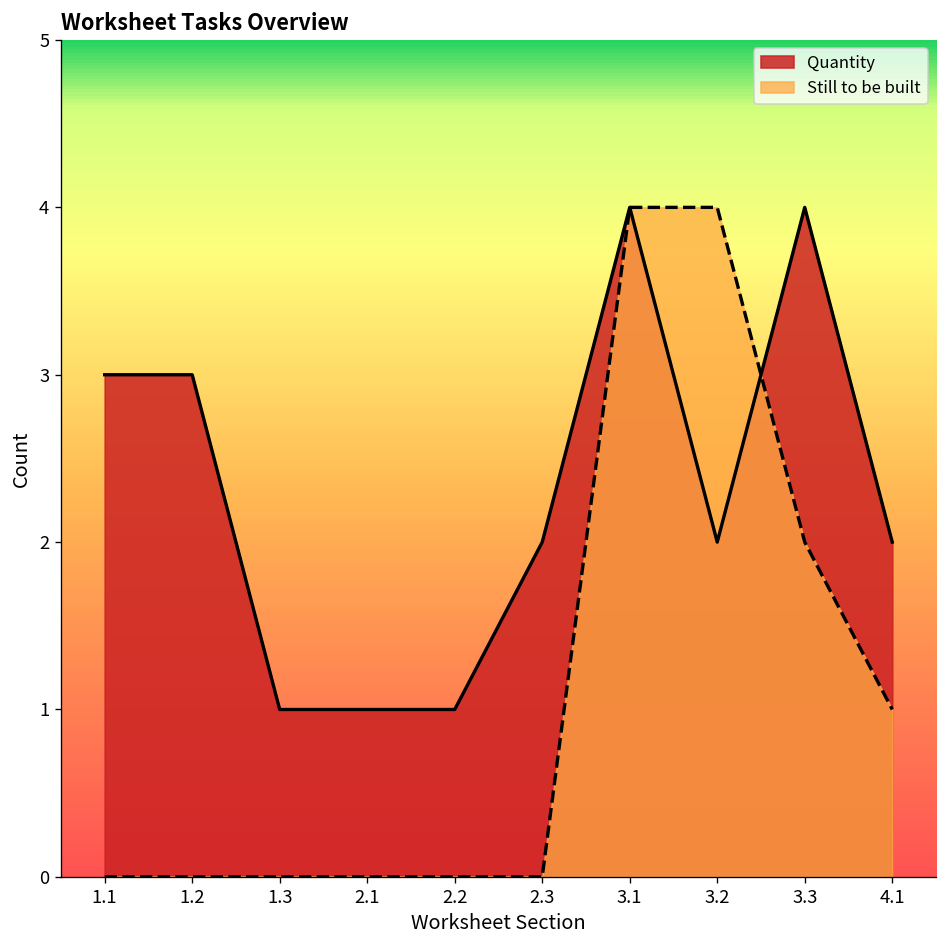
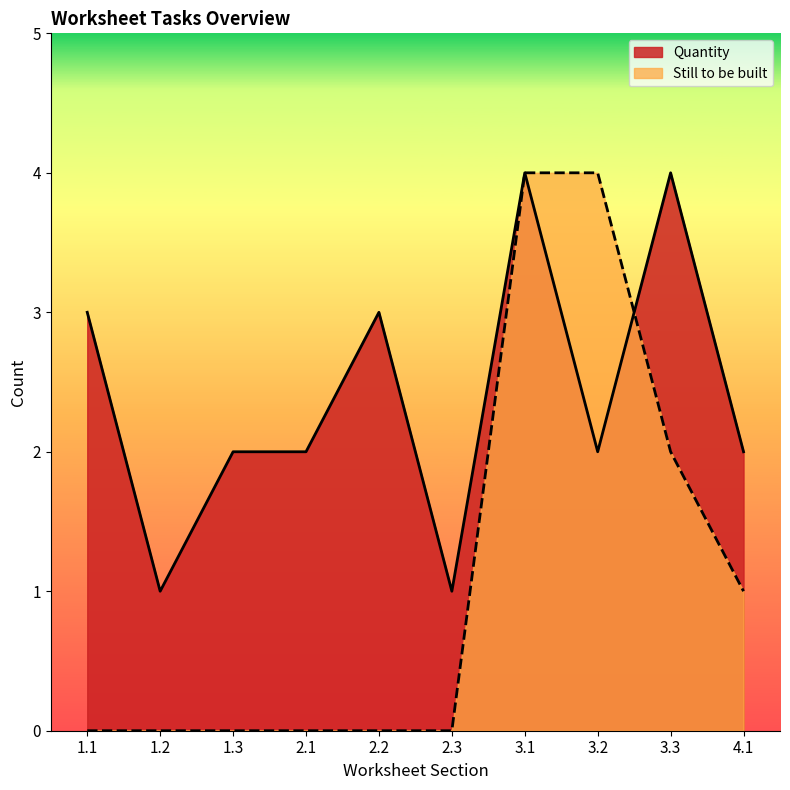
Quantity, 1.2: 3 -> 1
Quantity, 1.3: 1 -> 2
Quantity, 2.1: 1 -> 2
Quantity, 2.2: 1 -> 3
Quantity, 2.3: 2 -> 1
